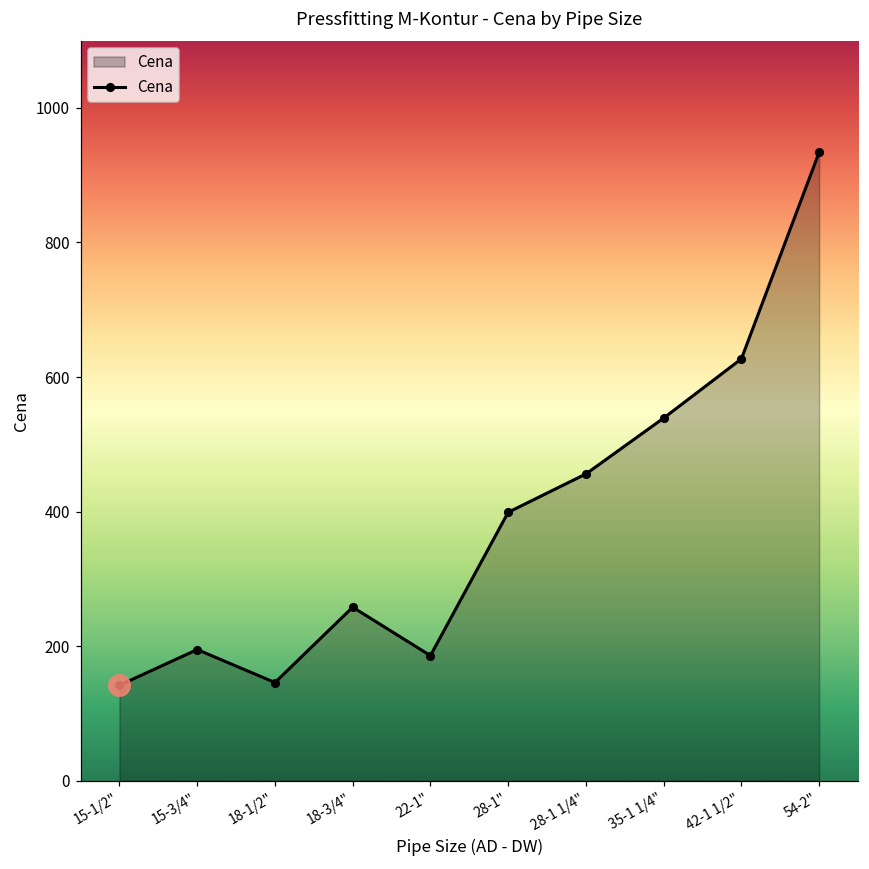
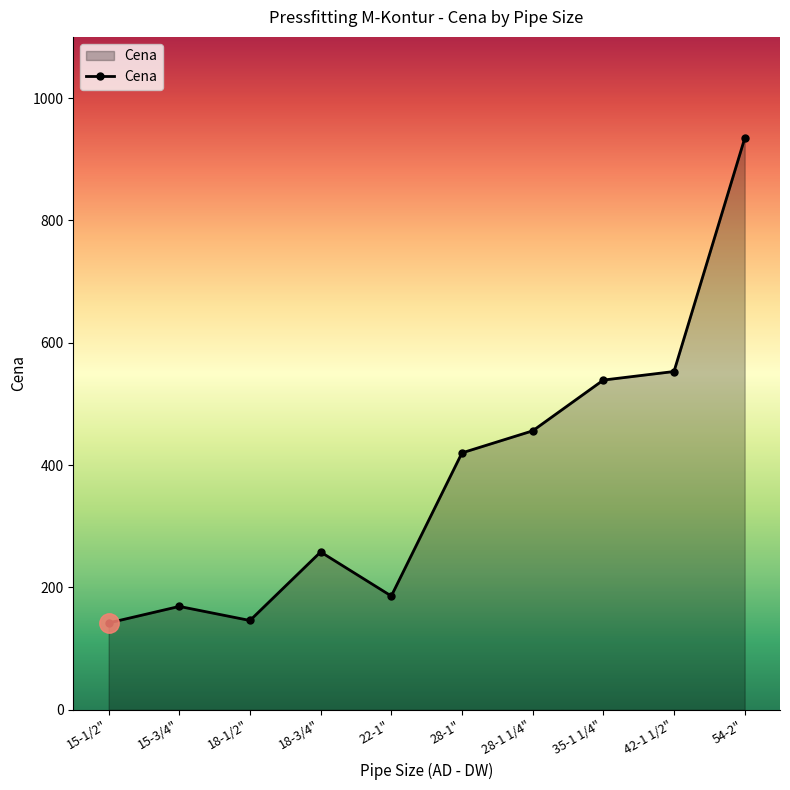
Cena, 15-3/4": 200 -> 170
Cena, 28-1": 400 -> 420
Cena, 42-1 1/2": 630 -> 550
